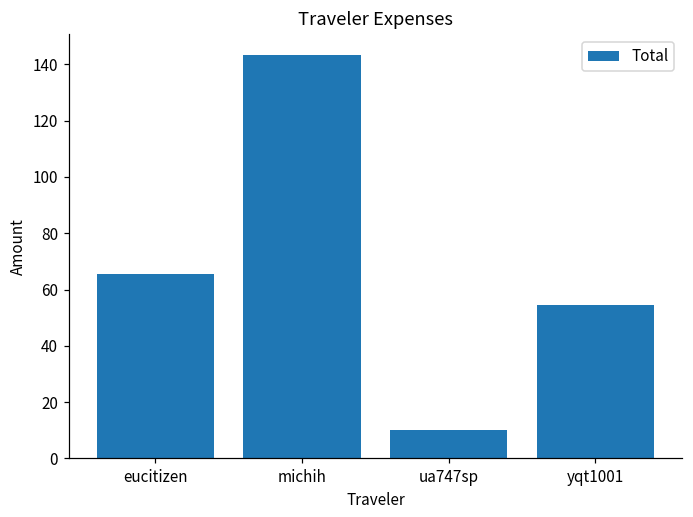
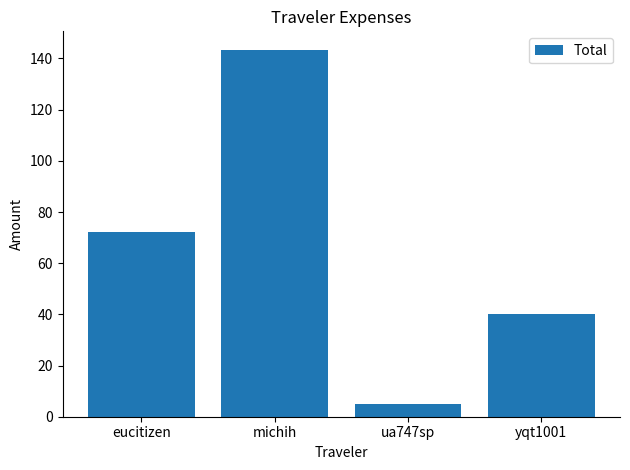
eucitizen: 66 -> 72
ua747sp: 10 -> 5
yqt1001: 54 -> 40
